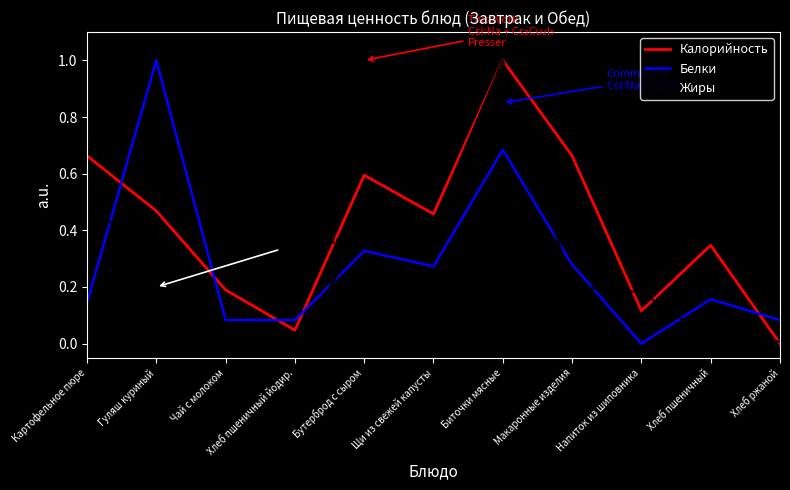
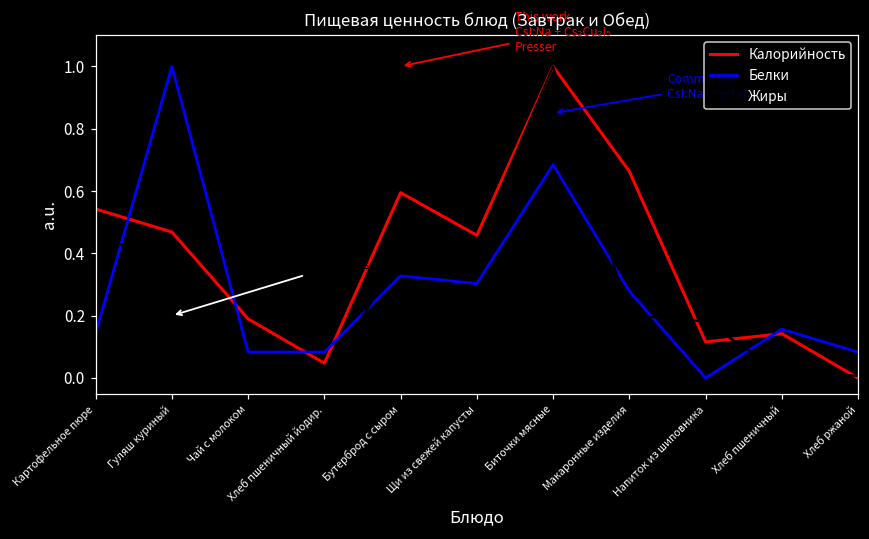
Калорийность, Картофельное пюре: 0.66 -> 0.54
Белки, Щи из свежей капусты: 0.27 -> 0.30
Калорийность, Хлеб пшеничный: 0.35 -> 0.14
